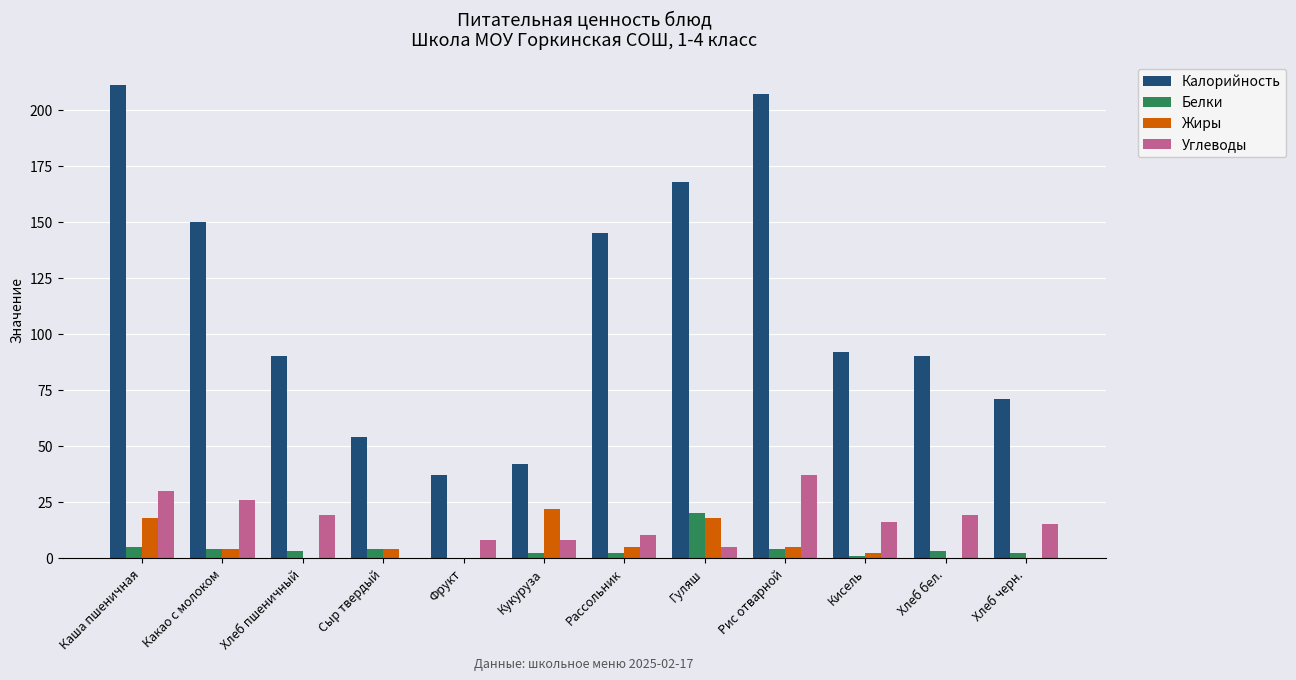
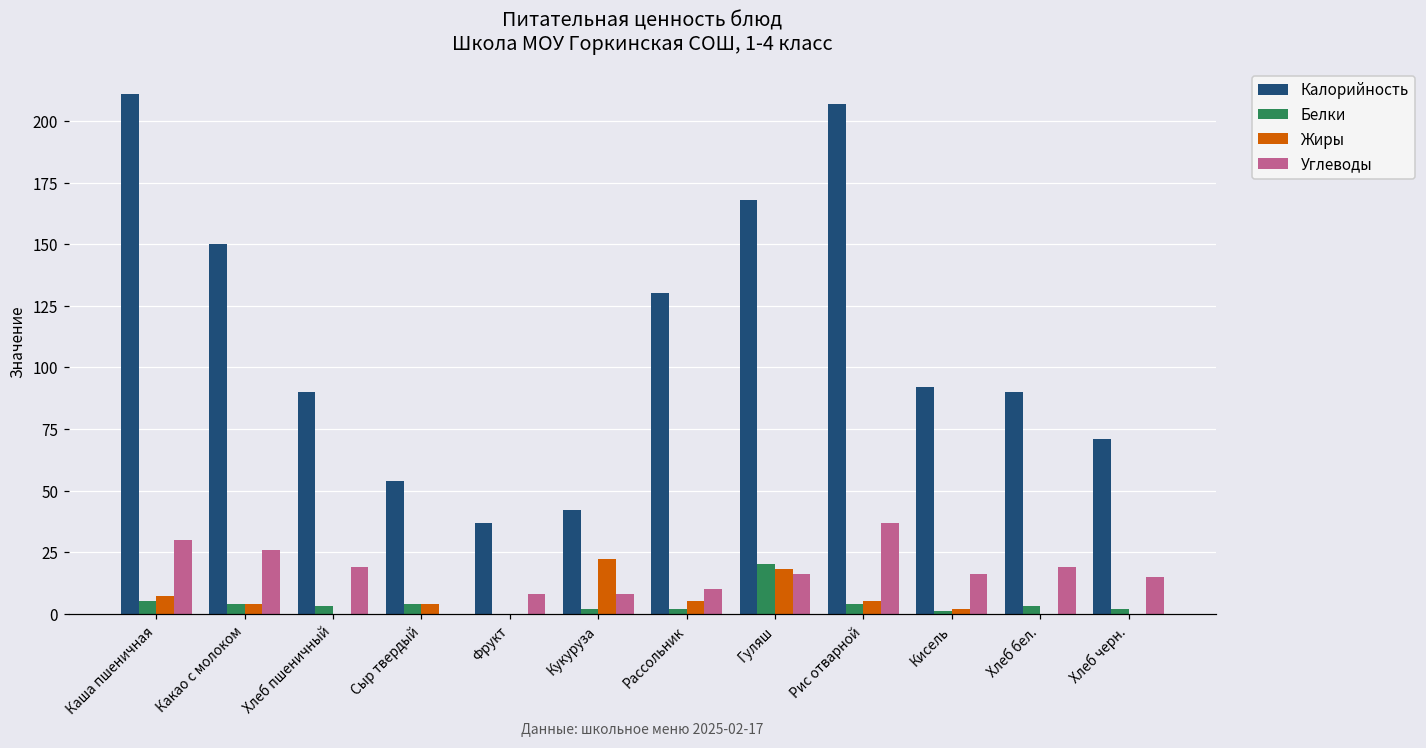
Жиры, Каша пшеничная: 18 -> 7
Калорийность, Рассольник: 145 -> 130
Углеводы, Гуляш: 5 -> 16
